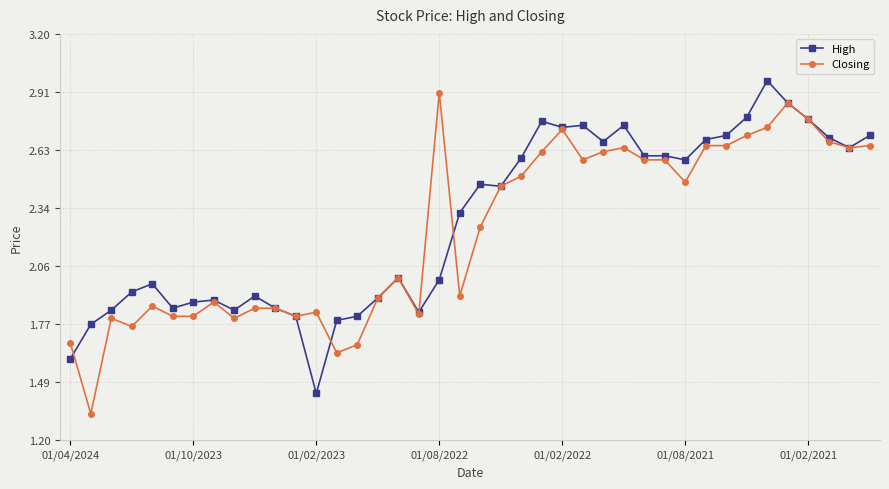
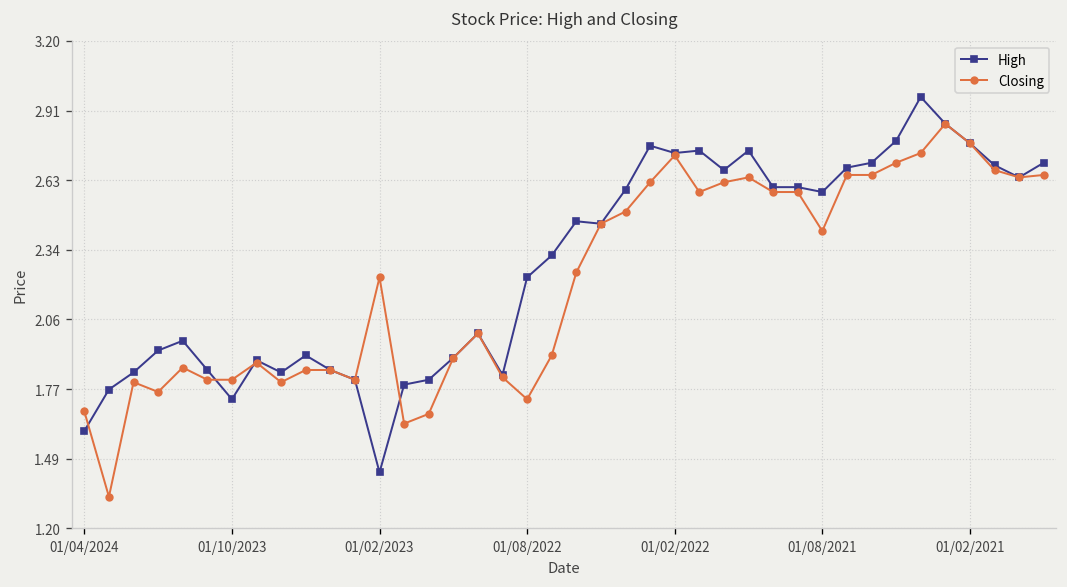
High, 01/10/2023: 1.88 -> 1.73
Closing, 01/02/2023: 1.83 -> 2.23
High, 01/08/2022: 1.99 -> 2.23
Closing, 01/08/2022: 2.91 -> 1.73
Closing, 01/08/2021: 2.47 -> 2.42
